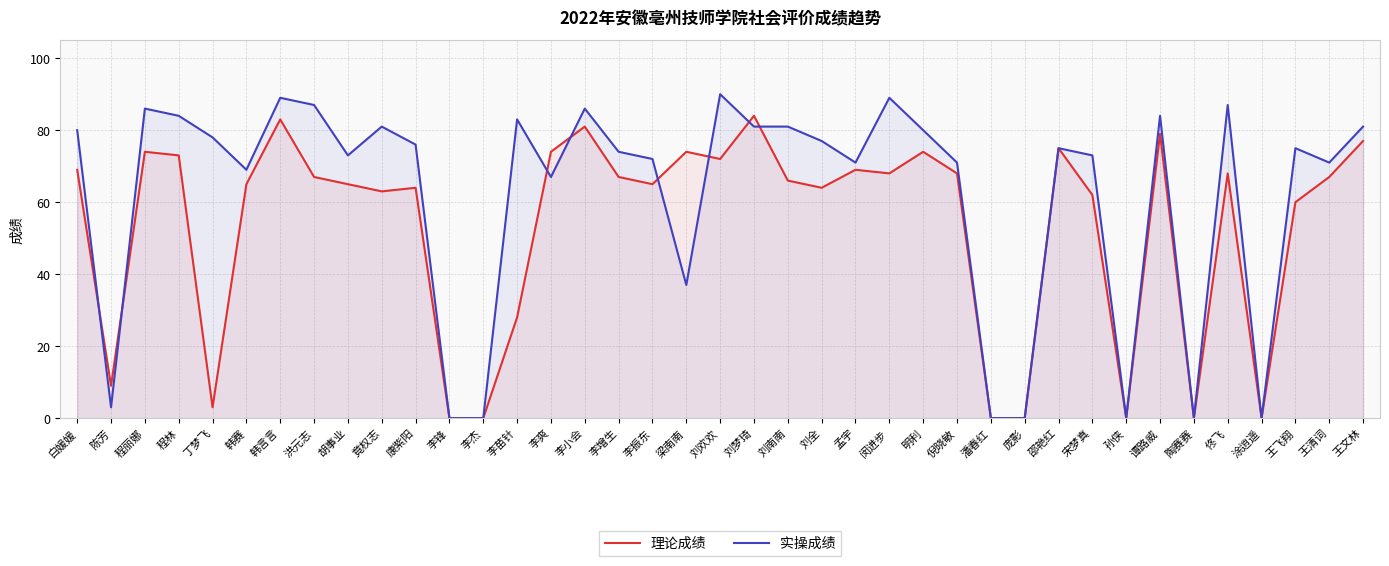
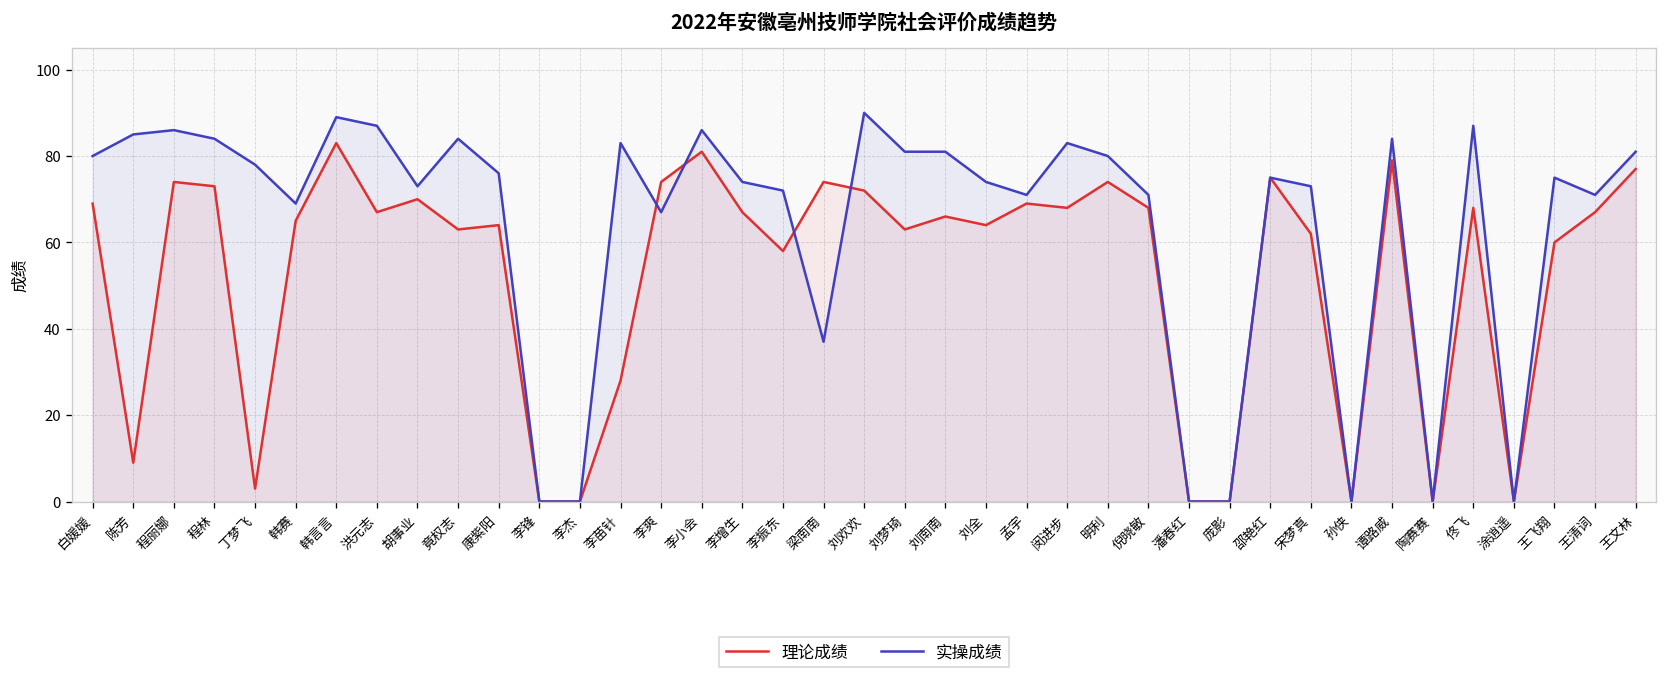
实操成绩, 陈芳: 3 -> 85
理论成绩, 胡事业: 65 -> 70
实操成绩, 竟权志: 81 -> 84
理论成绩, 李振东: 65 -> 58
理论成绩, 刘梦琦: 84 -> 63
实操成绩, 刘全: 77 -> 74
实操成绩, 闵进步: 89 -> 83
